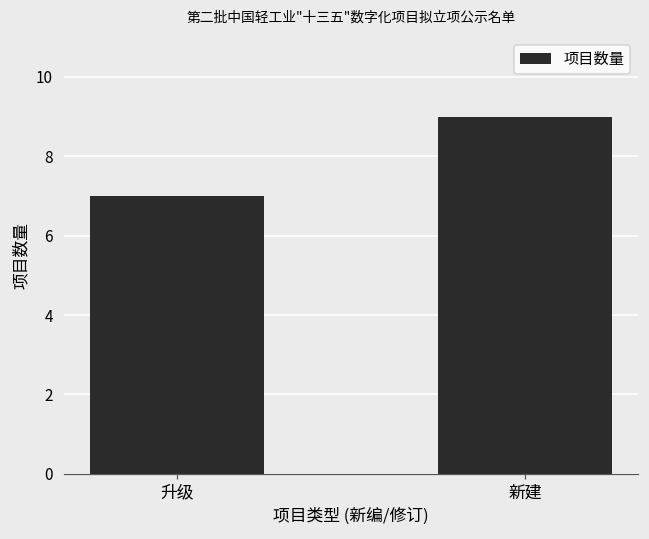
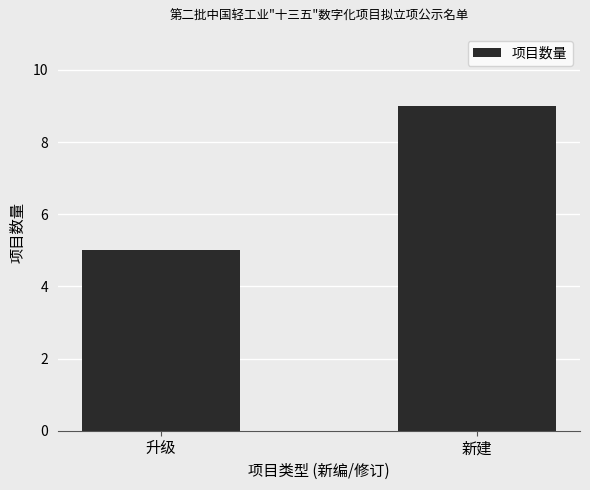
升级: 7 -> 5
